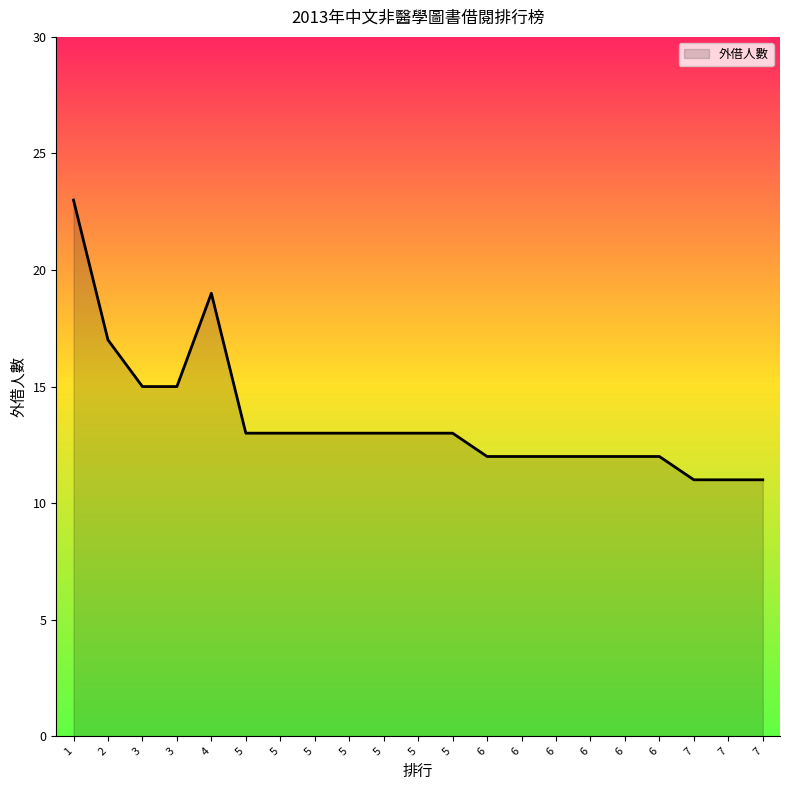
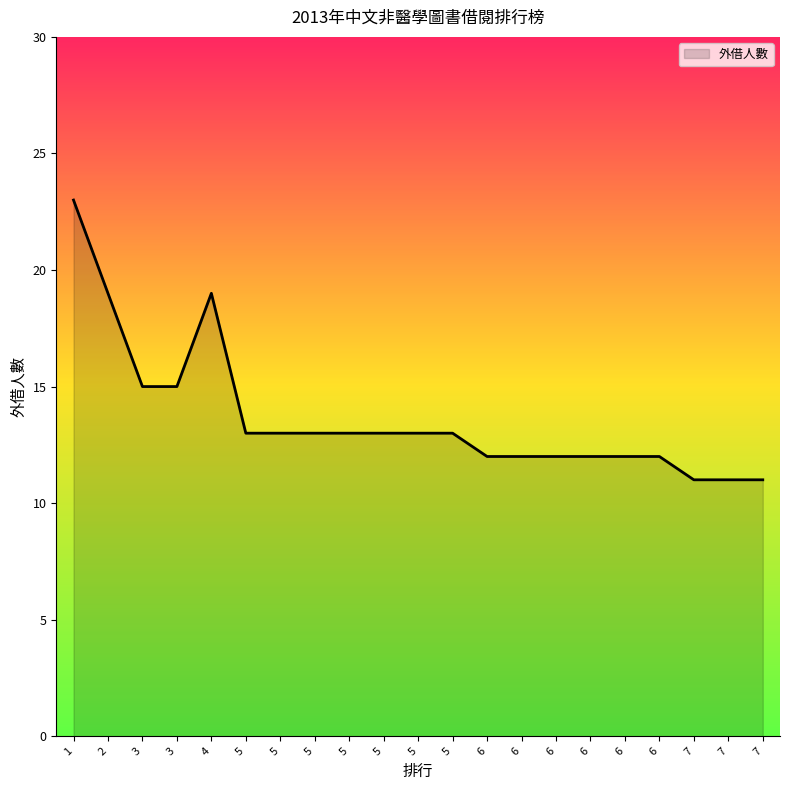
2: 17 -> 19
